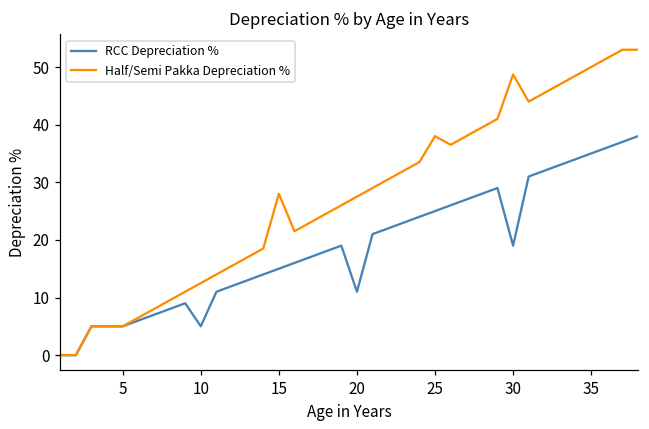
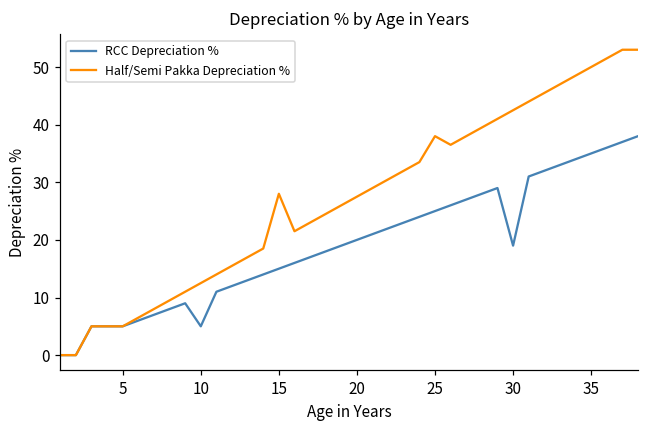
RCC Depreciation %, 20: 11 -> 20
Half/Semi Pakka Depreciation %, 30: 49 -> 43
